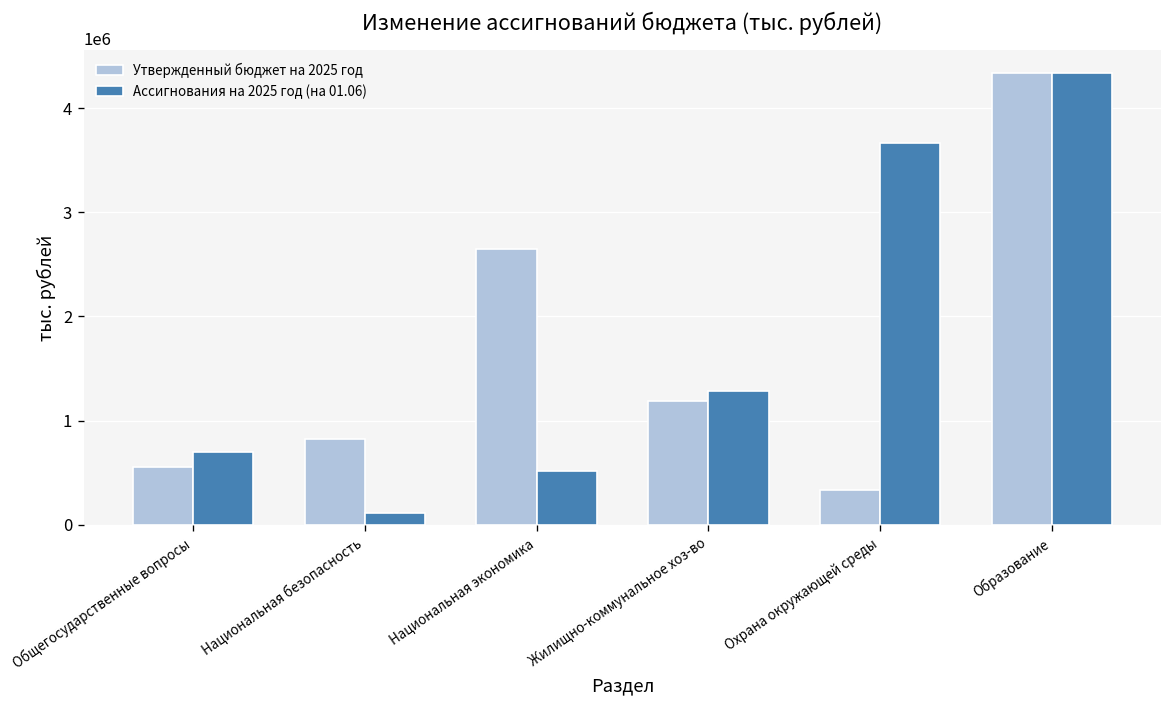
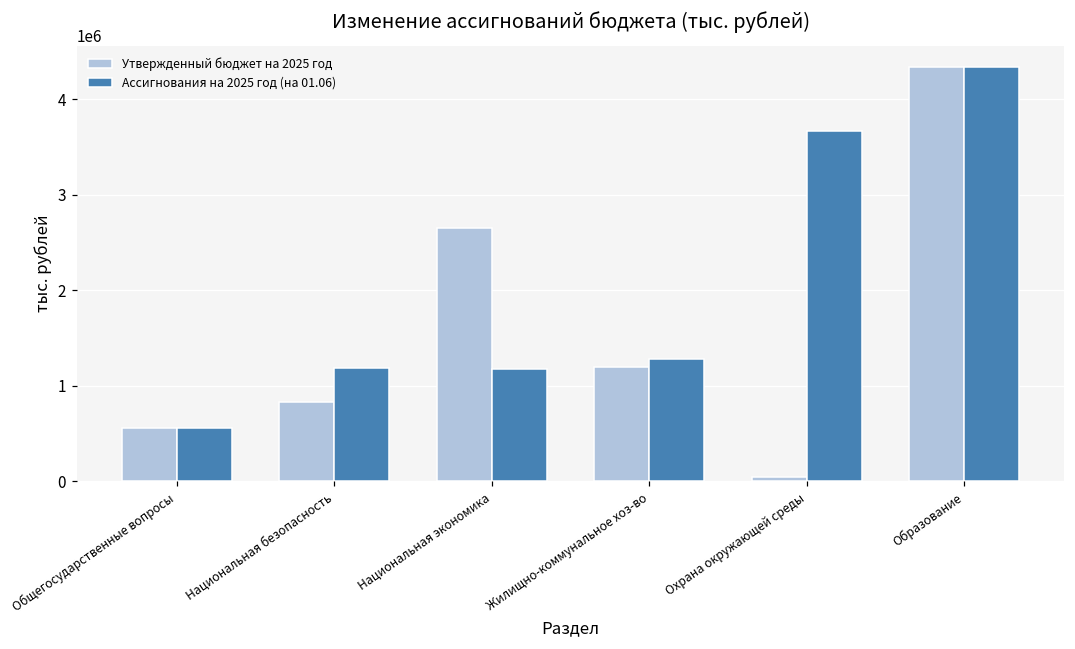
Ассигнования на 2025 год (на 01.06), Общегосударственные вопросы: 700000 -> 600000
Ассигнования на 2025 год (на 01.06), Национальная безопасность: 100000 -> 1200000
Ассигнования на 2025 год (на 01.06), Национальная экономика: 500000 -> 1200000
Утвержденный бюджет на 2025 год, Охрана окружающей среды: 300000 -> 0
